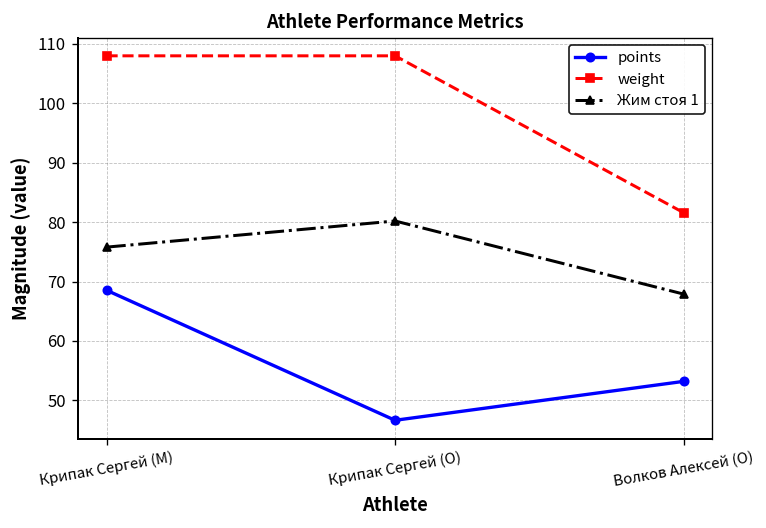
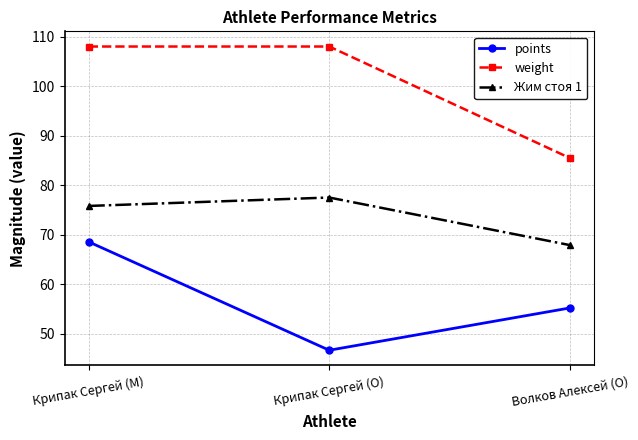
Жим стоя 1, Крипак Сергей (O): 80 -> 78
points, Волков Алексей (O): 53 -> 55
weight, Волков Алексей (O): 82 -> 86
